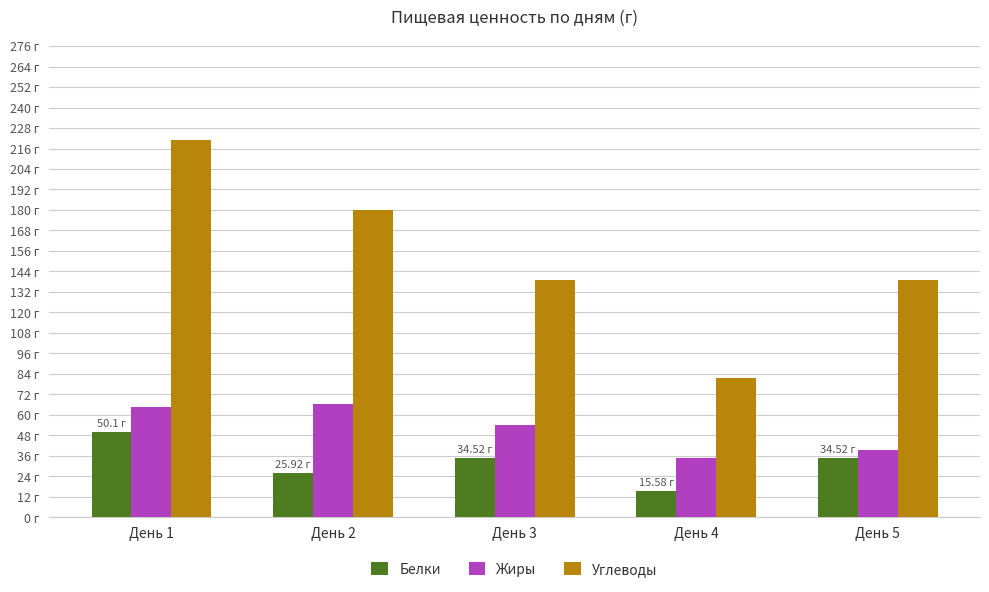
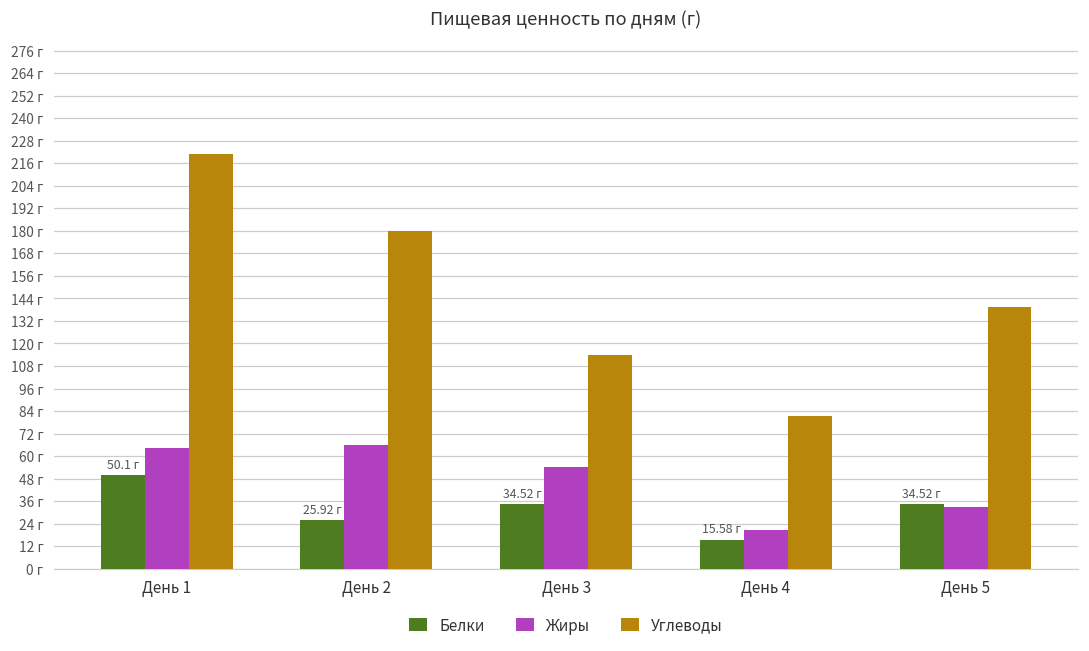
Углеводы, День 3: 139 г -> 114 г
Жиры, День 4: 34 г -> 20 г
Жиры, День 5: 40 г -> 33 г
